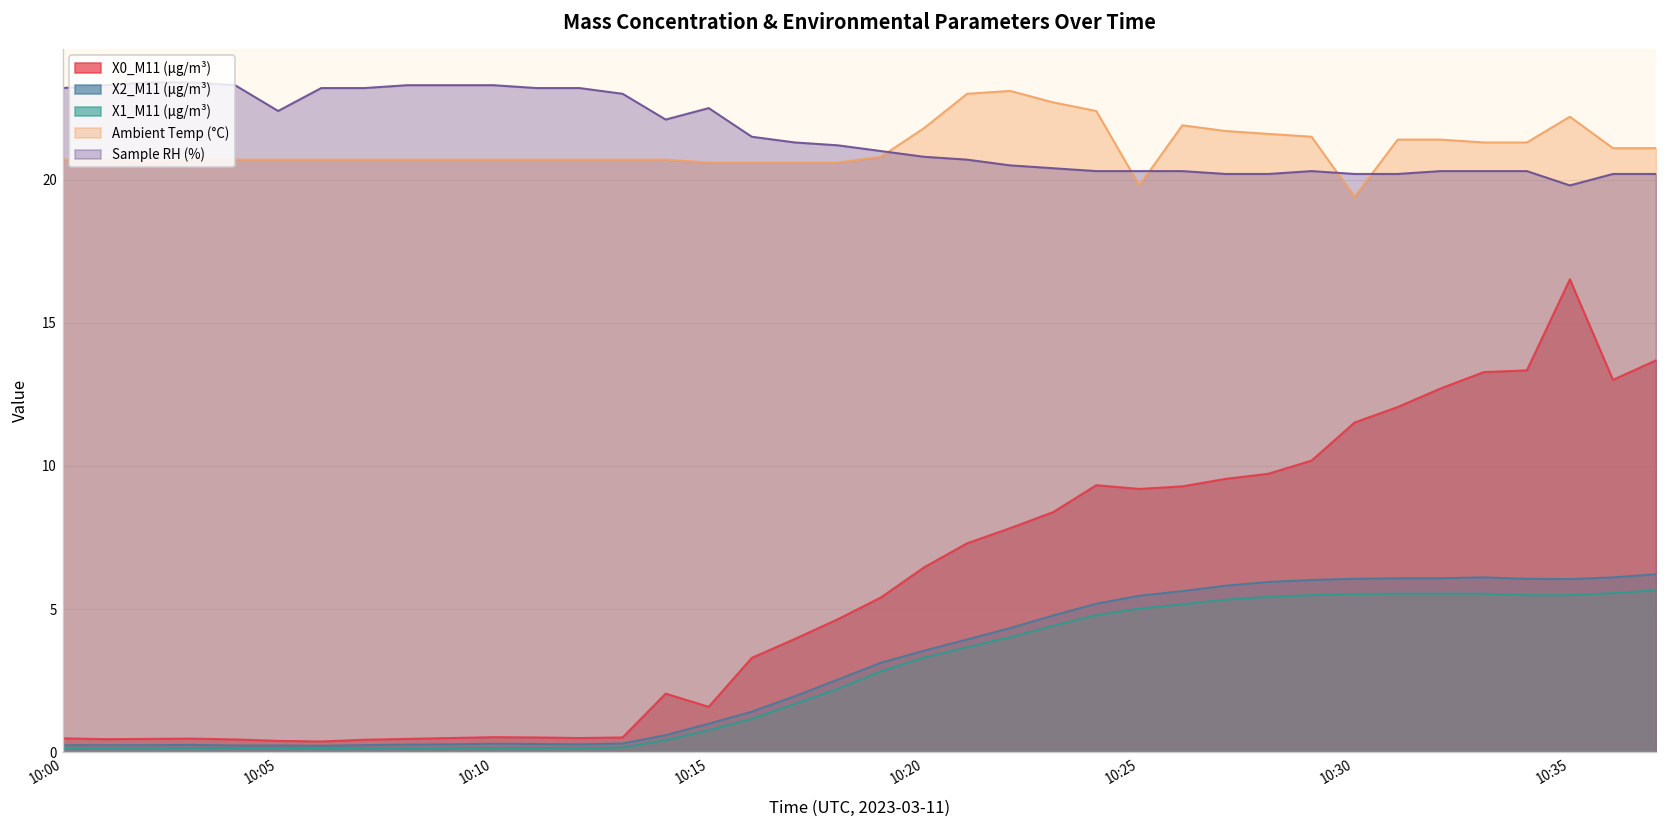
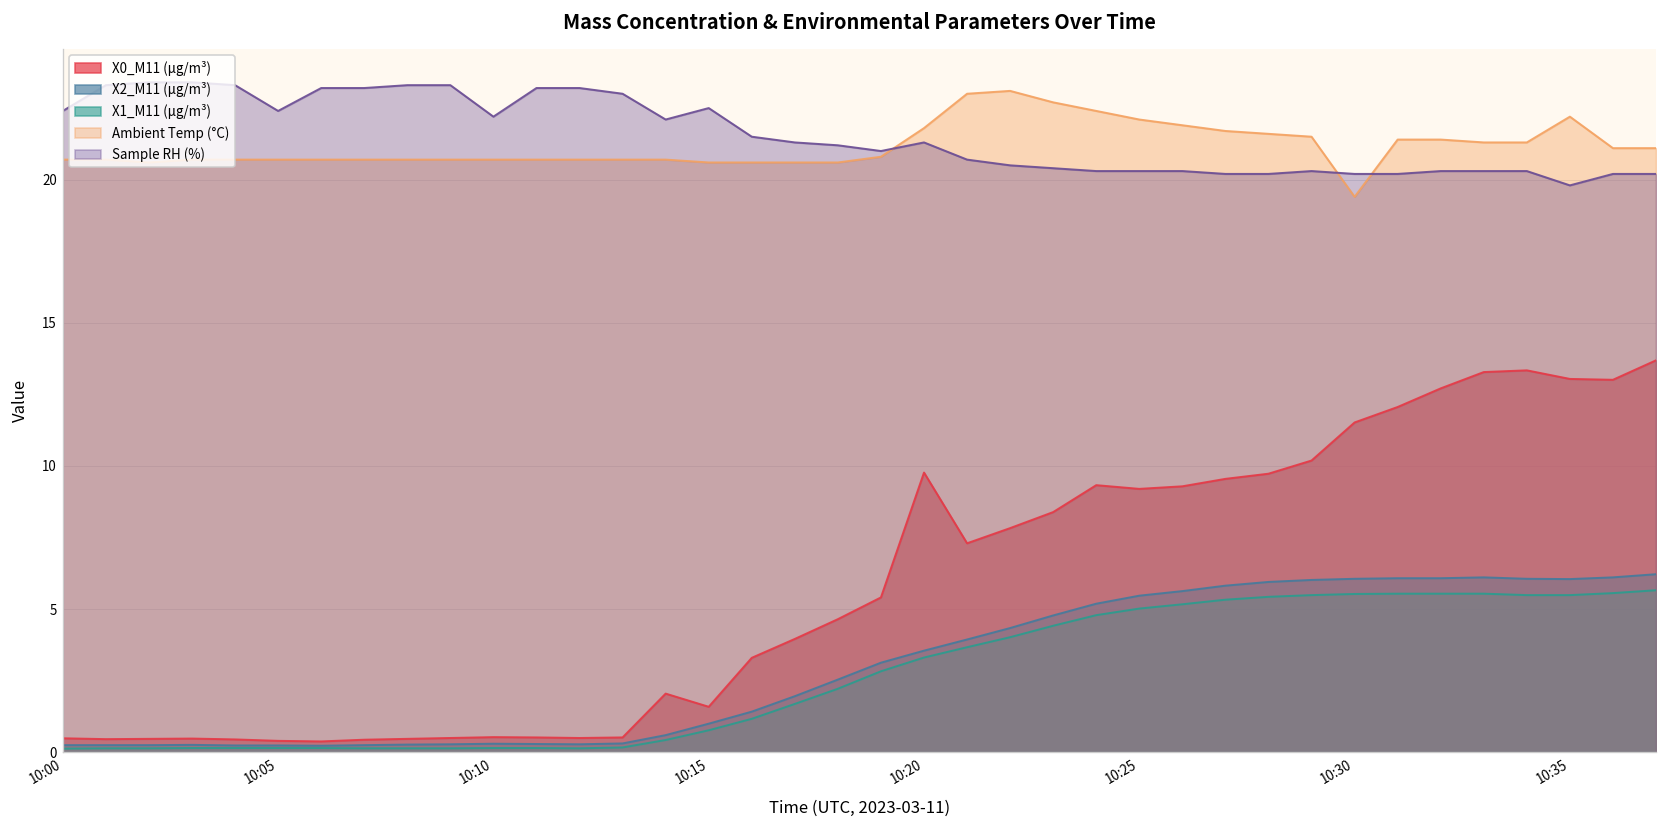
Sample RH (%), 10:00: 23.2 -> 22.4
Sample RH (%), 10:10: 23.3 -> 22.2
X0_M11 (μg/m³), 10:20: 6.5 -> 9.8
Sample RH (%), 10:20: 20.8 -> 21.3
Ambient Temp (°C), 10:25: 19.8 -> 22.1
X0_M11 (μg/m³), 10:35: 16.5 -> 13.0
